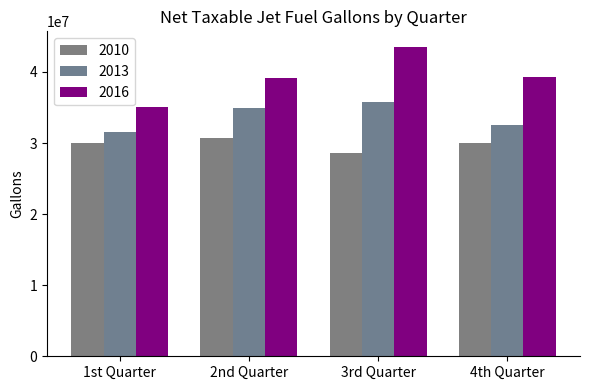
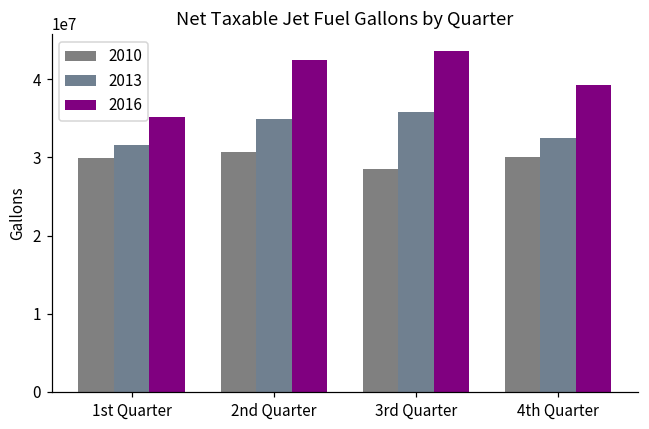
2016, 2nd Quarter: 39000000 -> 42000000
